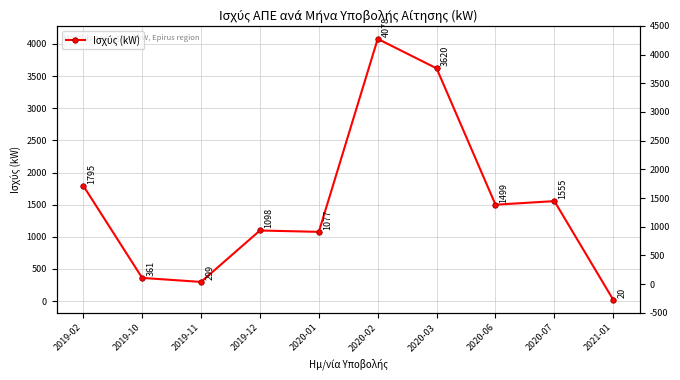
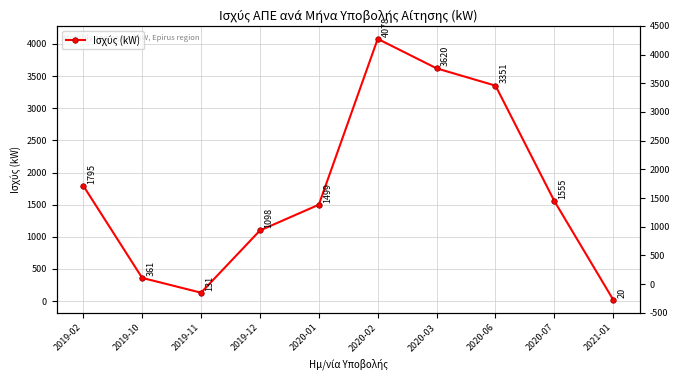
2019-11: 299 -> 131
2020-01: 1077 -> 1499
2020-06: 1499 -> 3351
